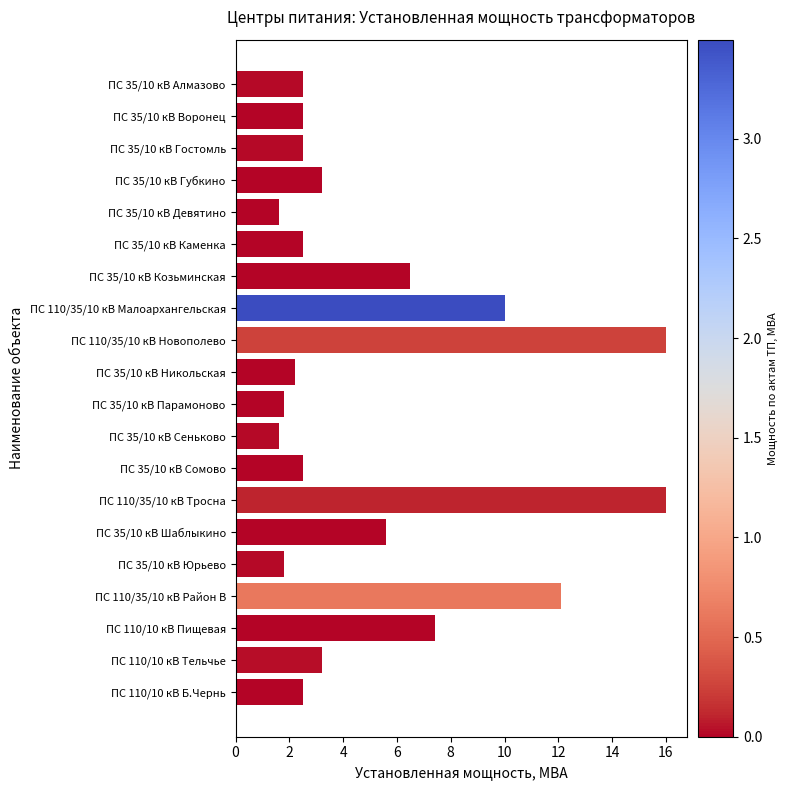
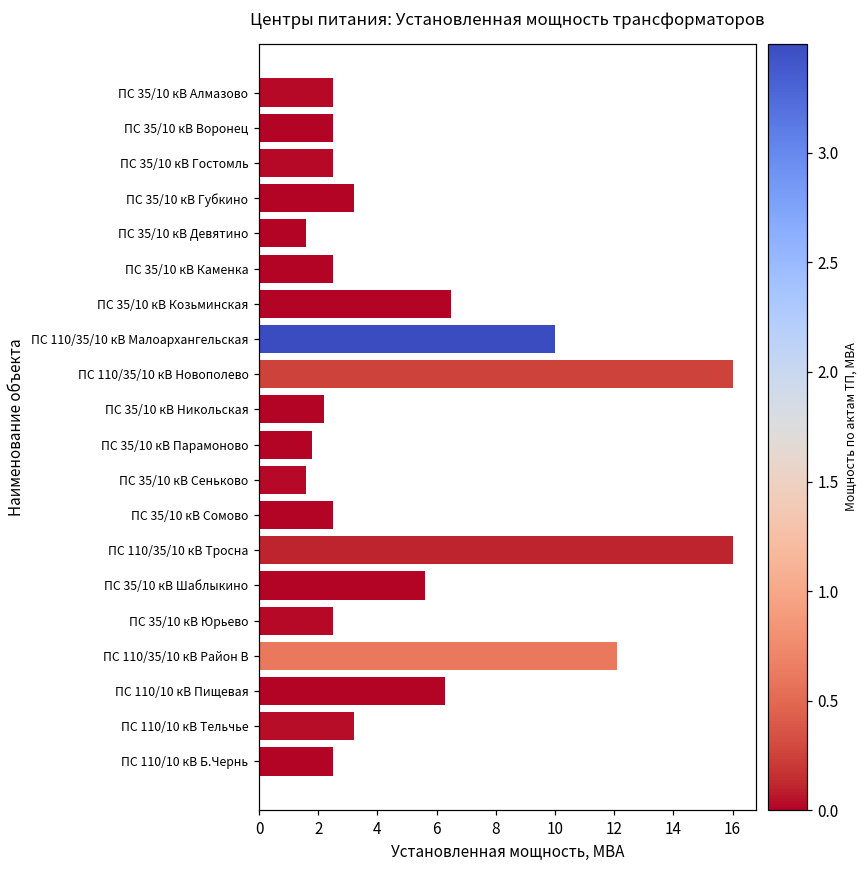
ПС 35/10 кВ Юрьево: 1.8 -> 2.5
ПС 110/10 кВ Пищевая: 7.4 -> 6.3
